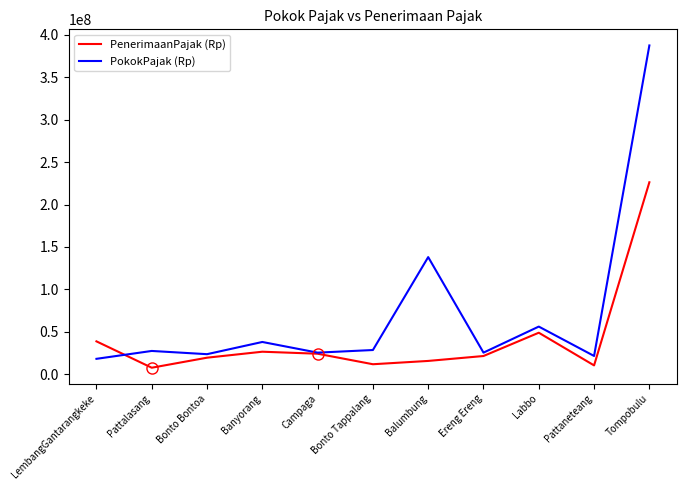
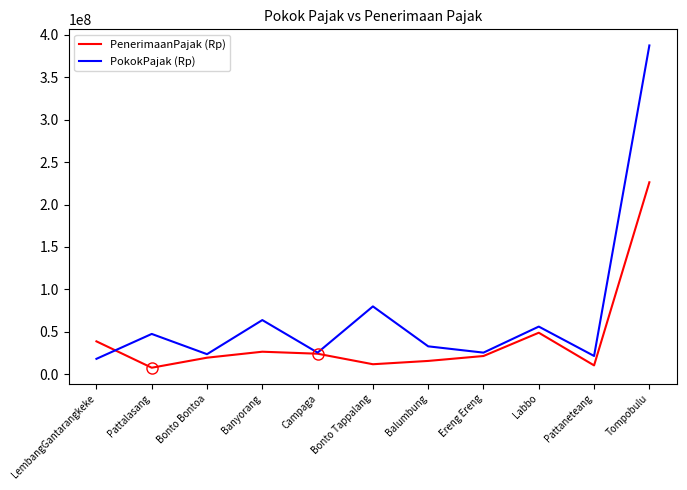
PokokPajak (Rp), Pattalasang: 30000000 -> 50000000
PokokPajak (Rp), Banyorang: 40000000 -> 60000000
PokokPajak (Rp), Bonto Tappalang: 30000000 -> 80000000
PokokPajak (Rp), Balumbung: 140000000 -> 30000000
